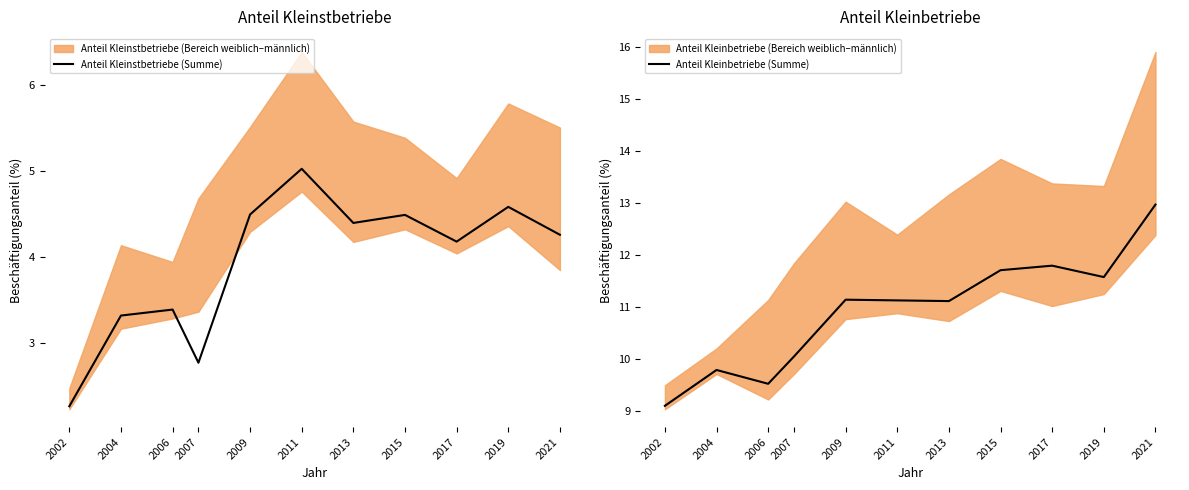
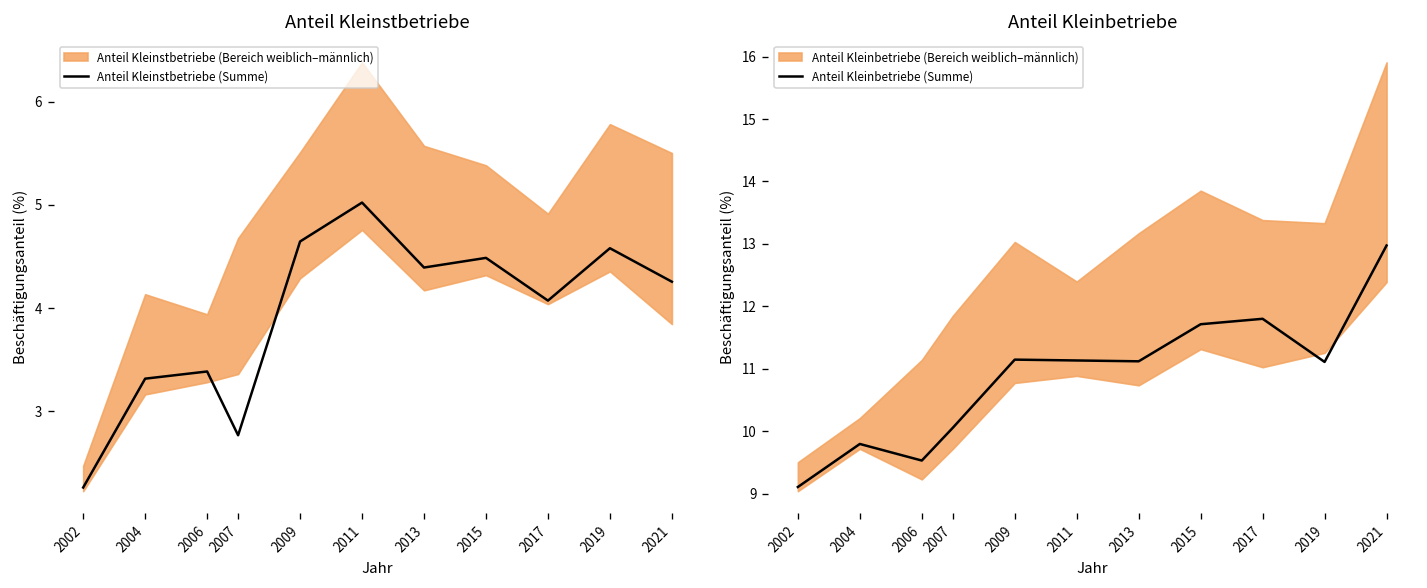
Anteil Kleinstbetriebe, Anteil Kleinstbetriebe (Summe), 2009: 4.5 -> 4.6
Anteil Kleinstbetriebe, Anteil Kleinstbetriebe (Summe), 2017: 4.2 -> 4.1
Anteil Kleinbetriebe, Anteil Kleinbetriebe (Summe), 2019: 11.6 -> 11.1
